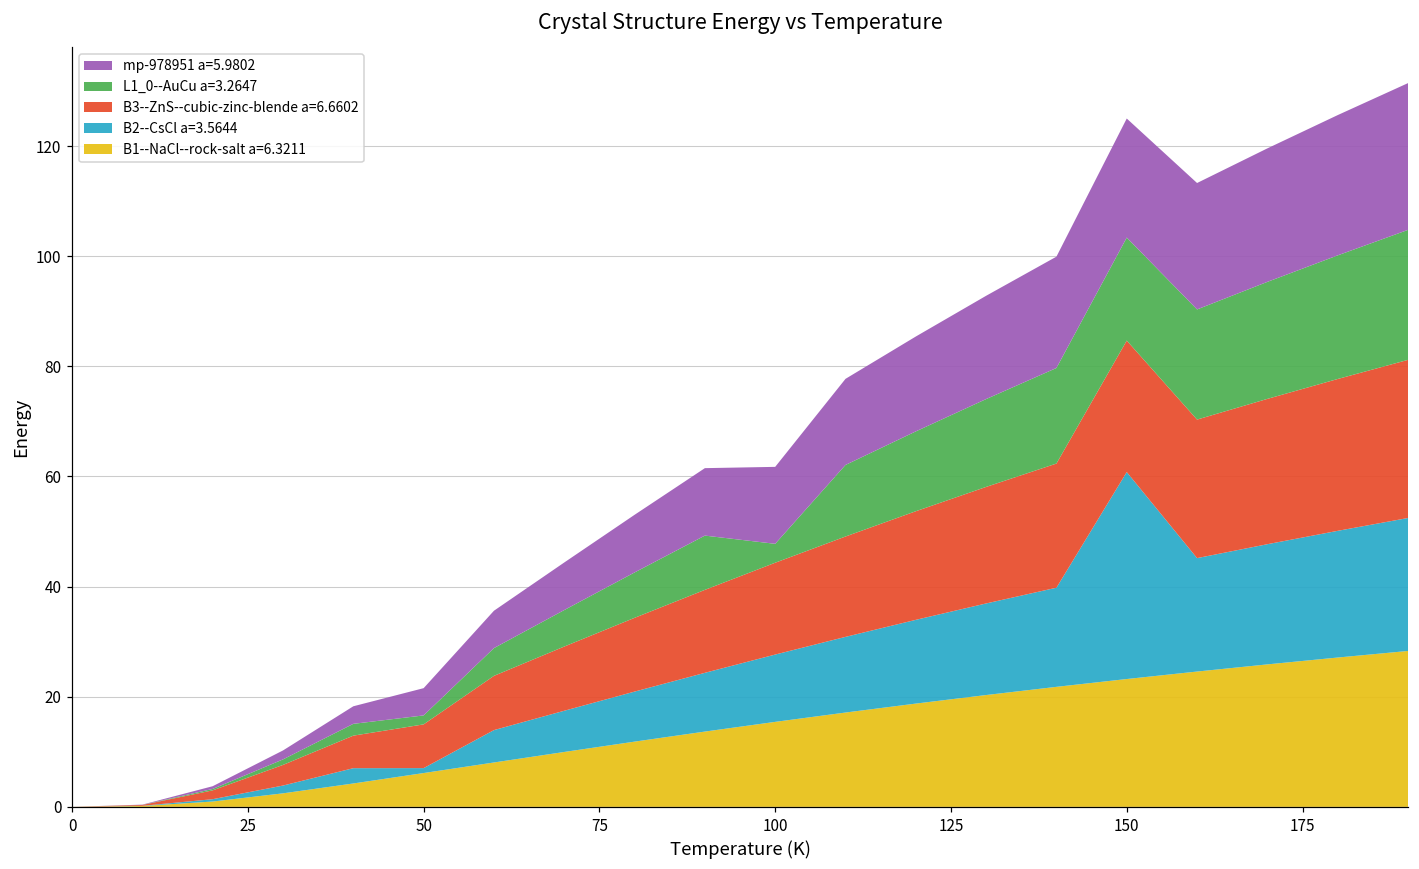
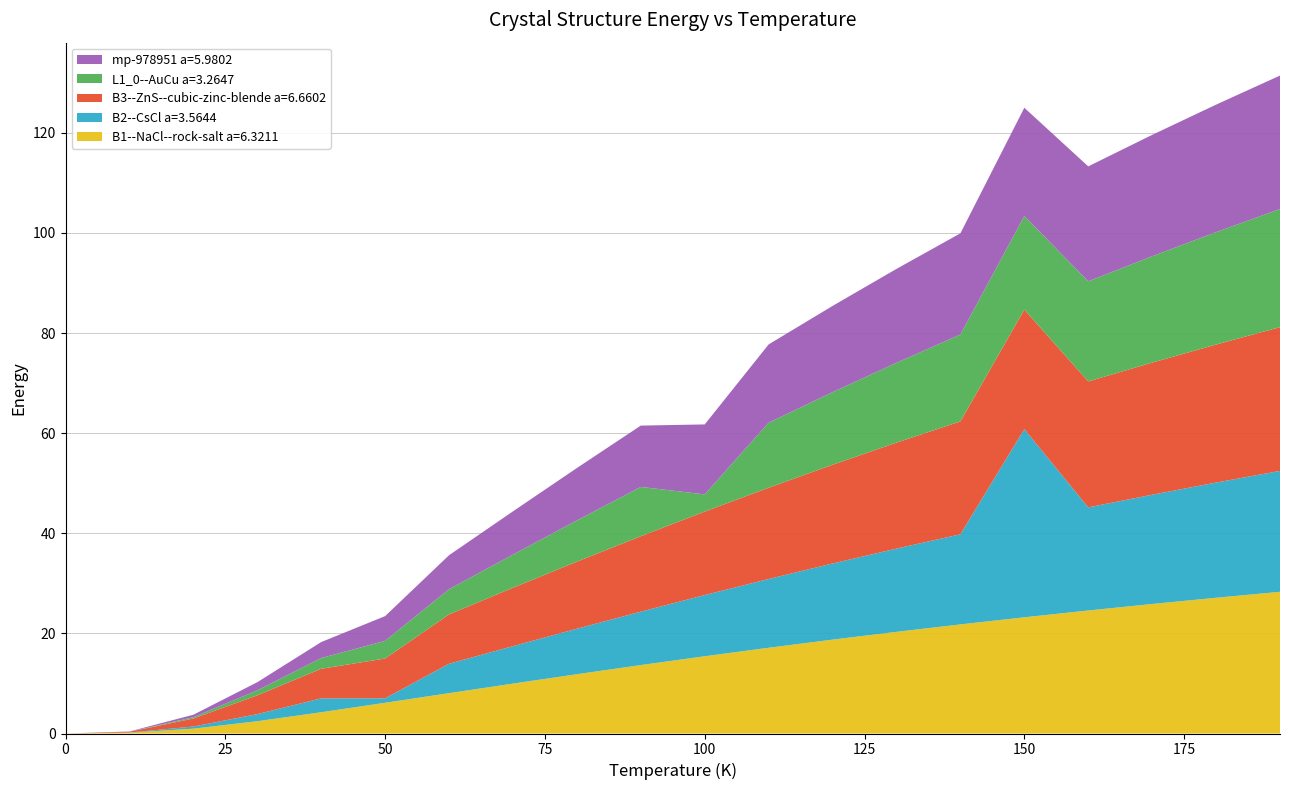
L1_0--AuCu a=3.2647, 50: 2 -> 4
